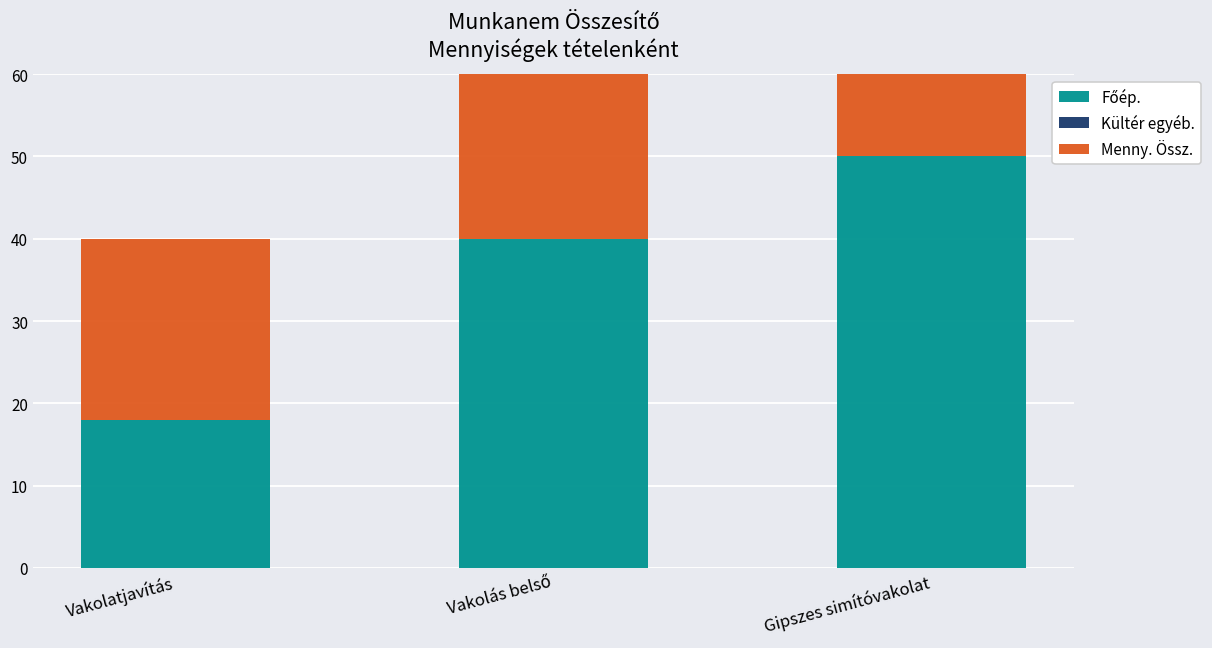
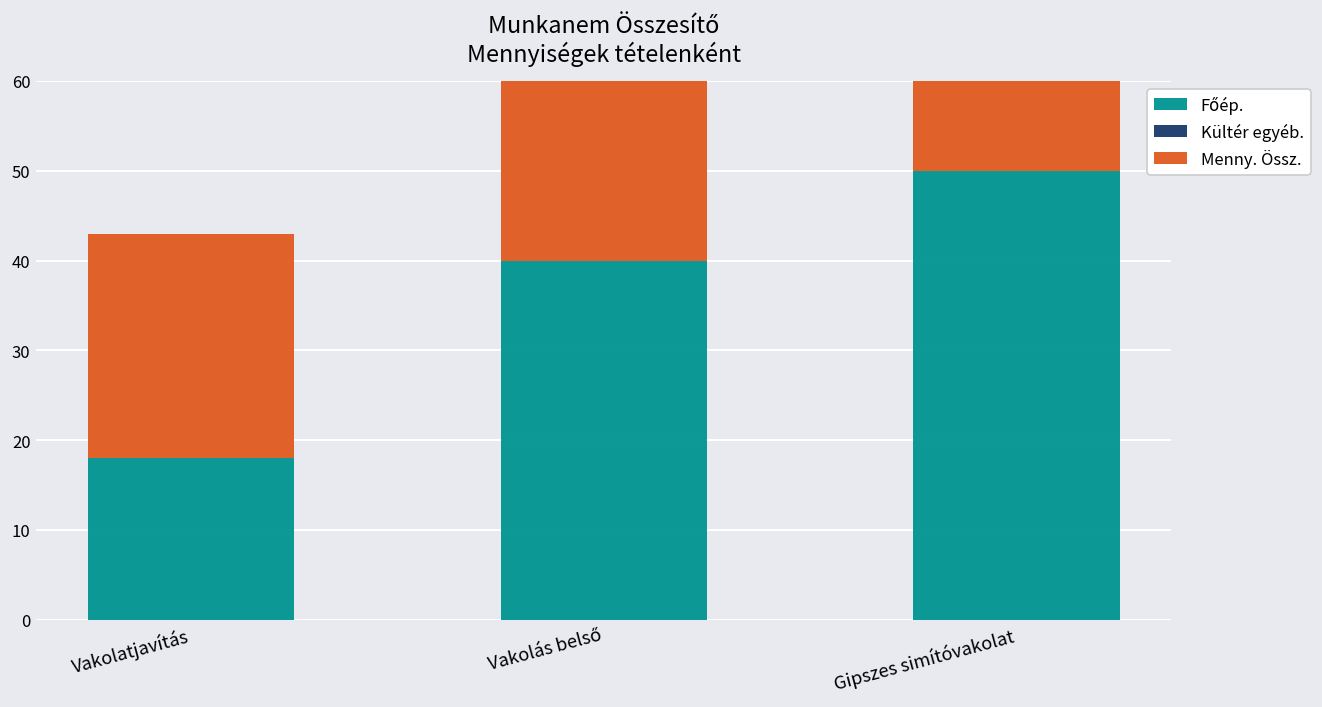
Menny. Össz., Vakolatjavítás: 22 -> 25
